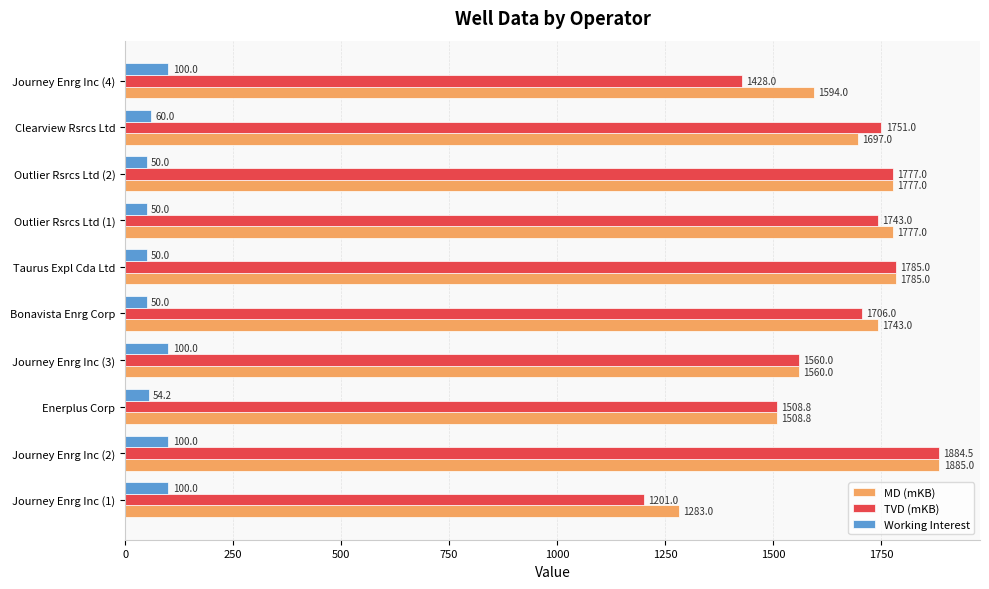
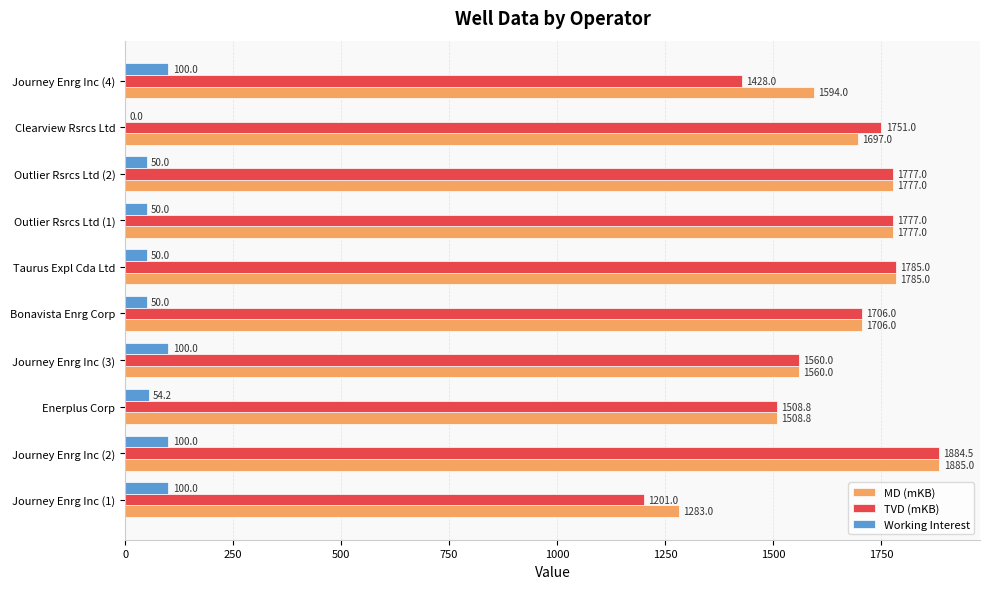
Working Interest, Clearview Rsrcs Ltd: 60.0 -> 0.0
TVD (mKB), Outlier Rsrcs Ltd (1): 1743.0 -> 1777.0
MD (mKB), Bonavista Enrg Corp: 1743.0 -> 1706.0
